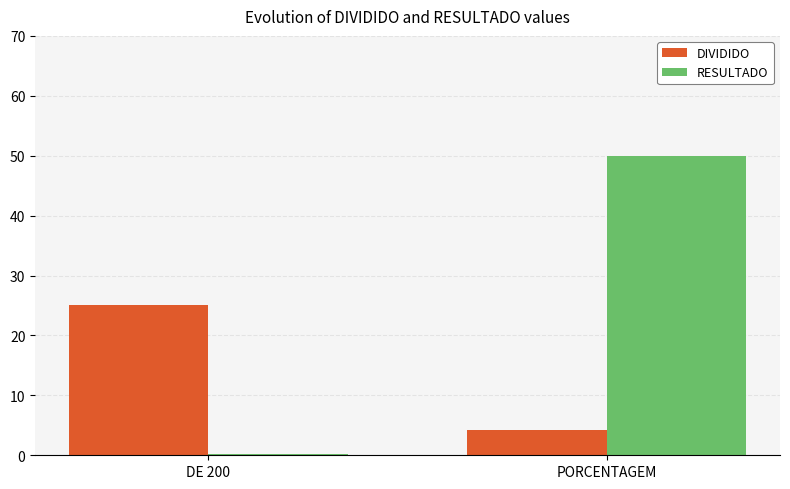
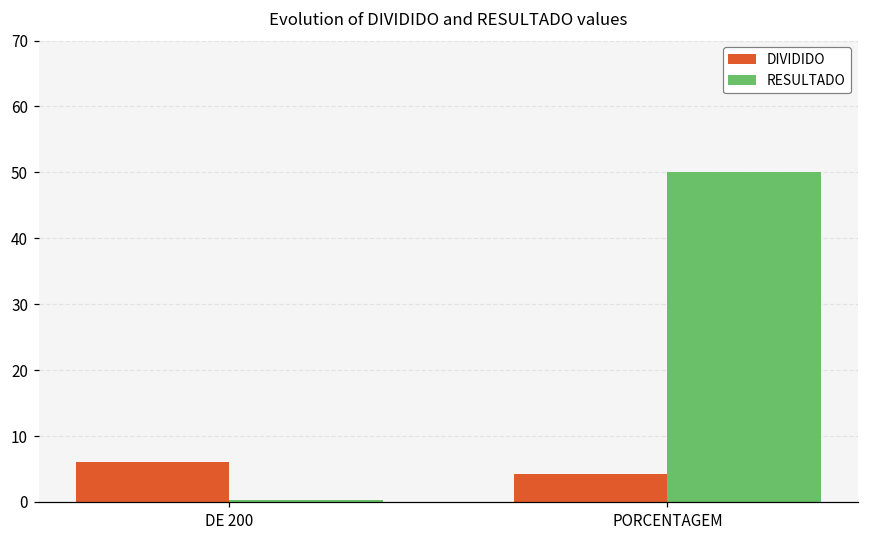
DIVIDIDO, DE 200: 25 -> 6
